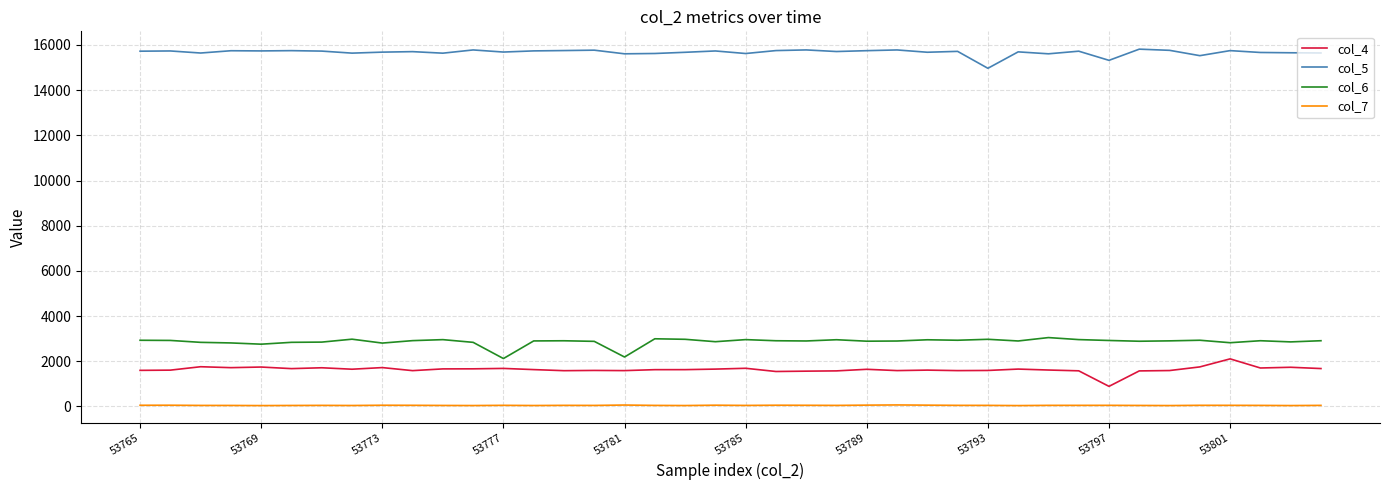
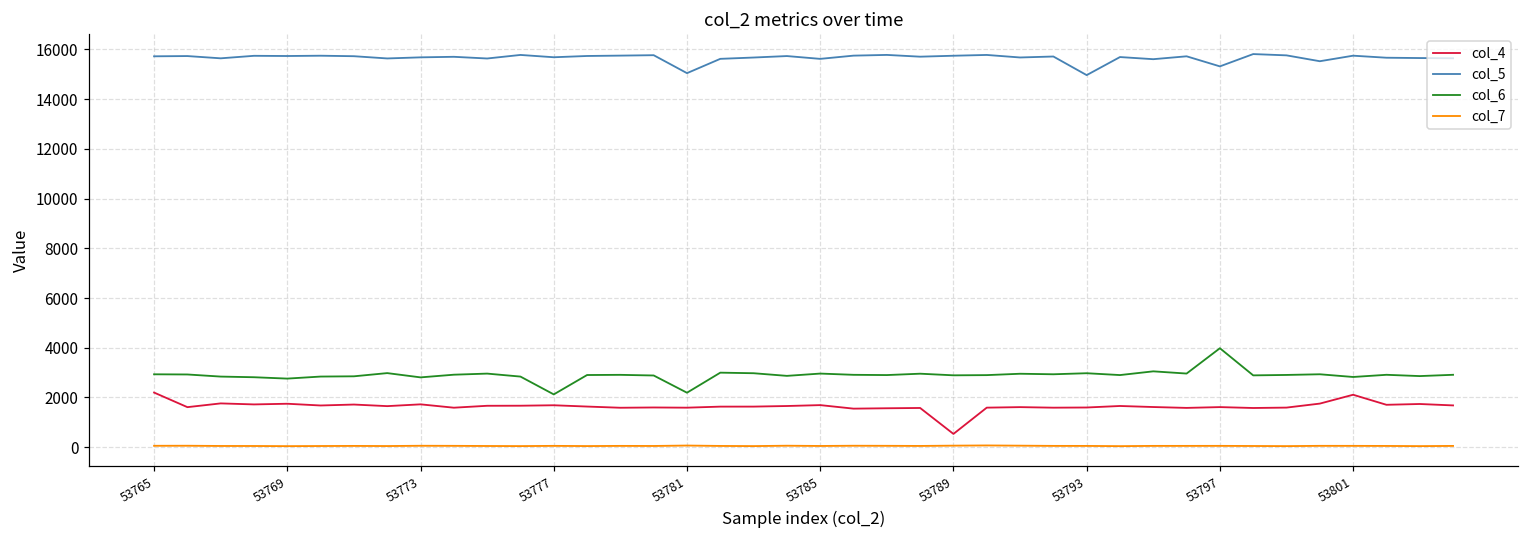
col_4, 53765: 1600 -> 2200
col_5, 53781: 15600 -> 15000
col_4, 53789: 1600 -> 500
col_4, 53797: 900 -> 1600
col_6, 53797: 2900 -> 4000
